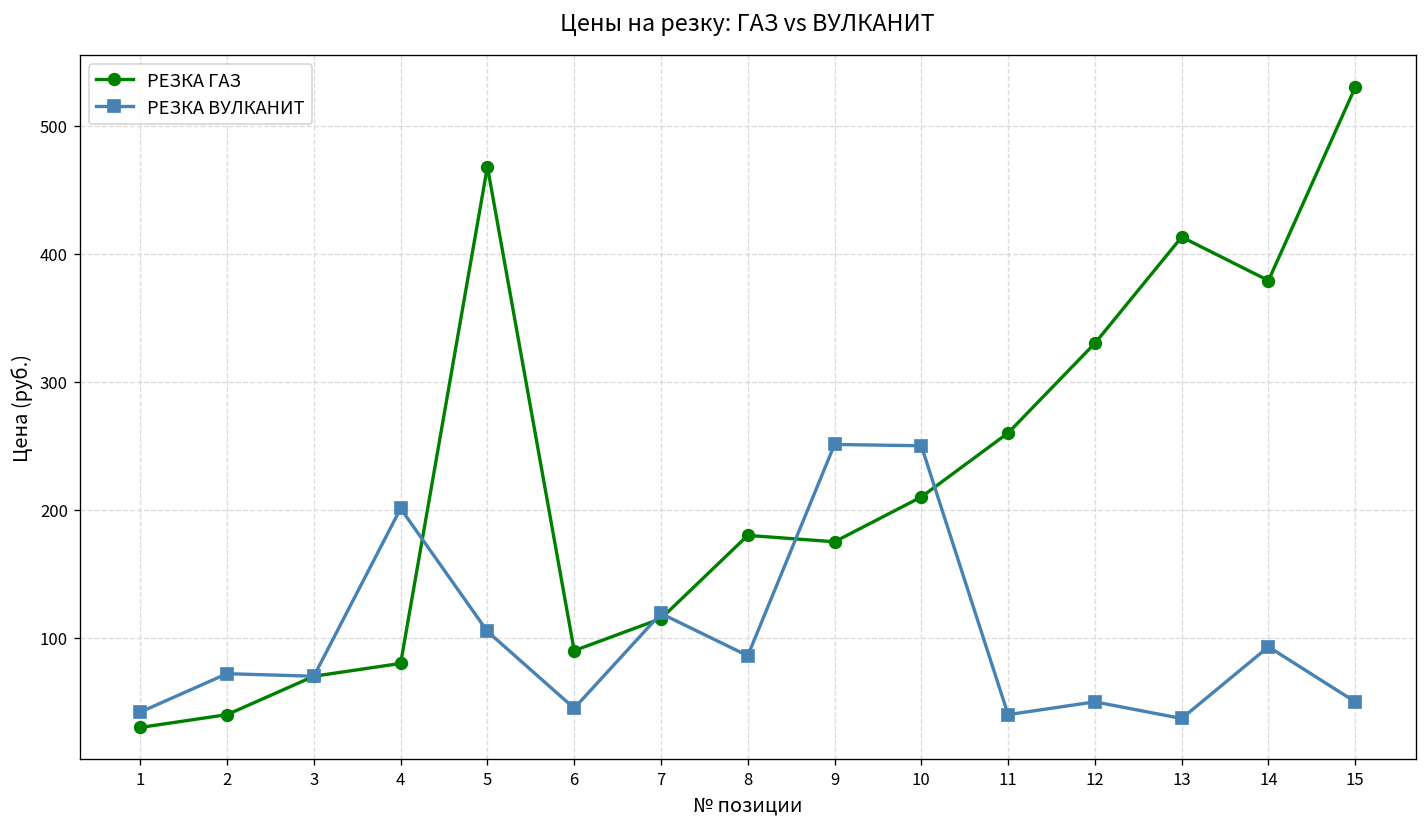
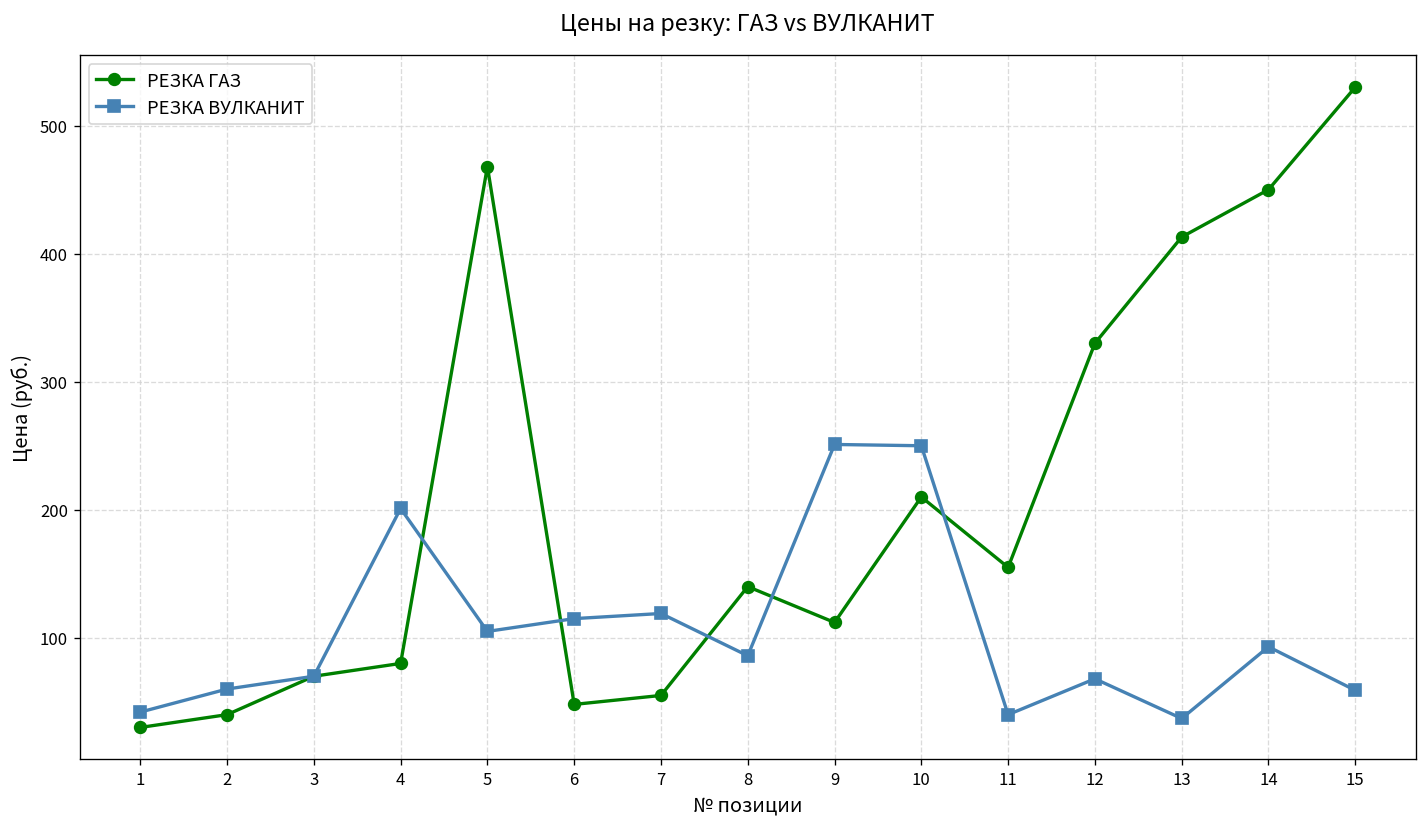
РЕЗКА ВУЛКАНИТ, 2: 72 -> 60
РЕЗКА ГАЗ, 6: 90 -> 48
РЕЗКА ВУЛКАНИТ, 6: 45 -> 115
РЕЗКА ГАЗ, 7: 115 -> 55
РЕЗКА ГАЗ, 8: 180 -> 140
РЕЗКА ГАЗ, 9: 175 -> 112
РЕЗКА ГАЗ, 11: 260 -> 155
РЕЗКА ВУЛКАНИТ, 12: 50 -> 68
РЕЗКА ГАЗ, 14: 379 -> 450
РЕЗКА ВУЛКАНИТ, 15: 50 -> 59
